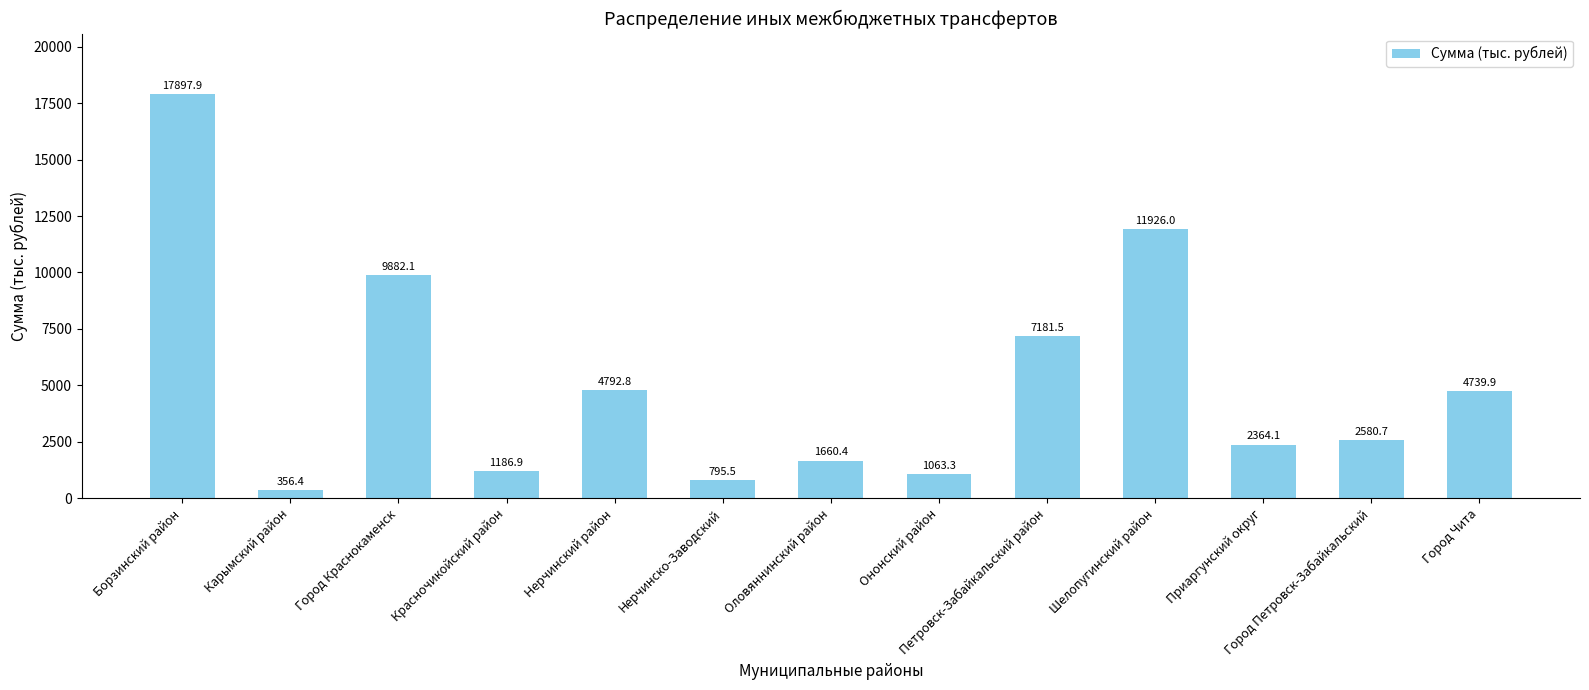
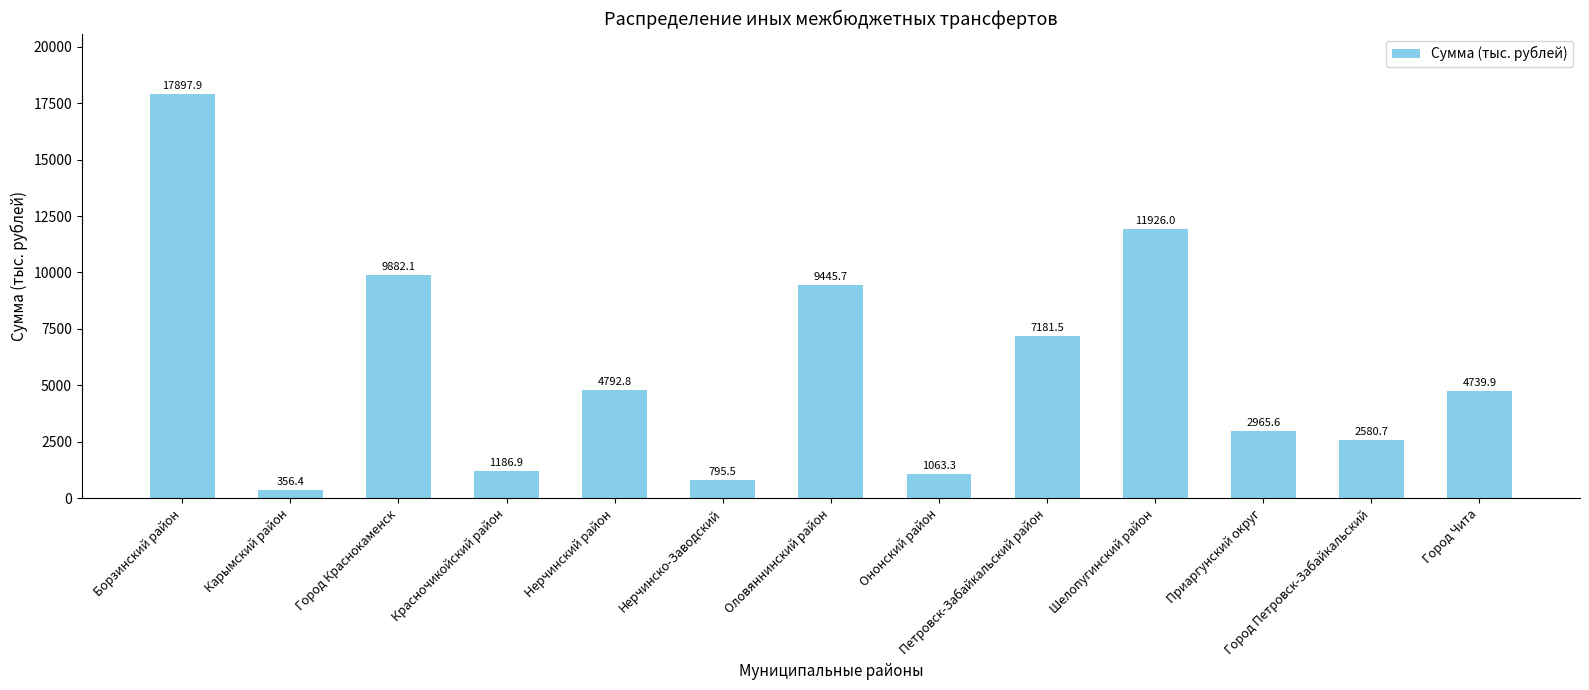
Оловяннинский район: 1660.4 -> 9445.7
Приаргунский округ: 2364.1 -> 2965.6
